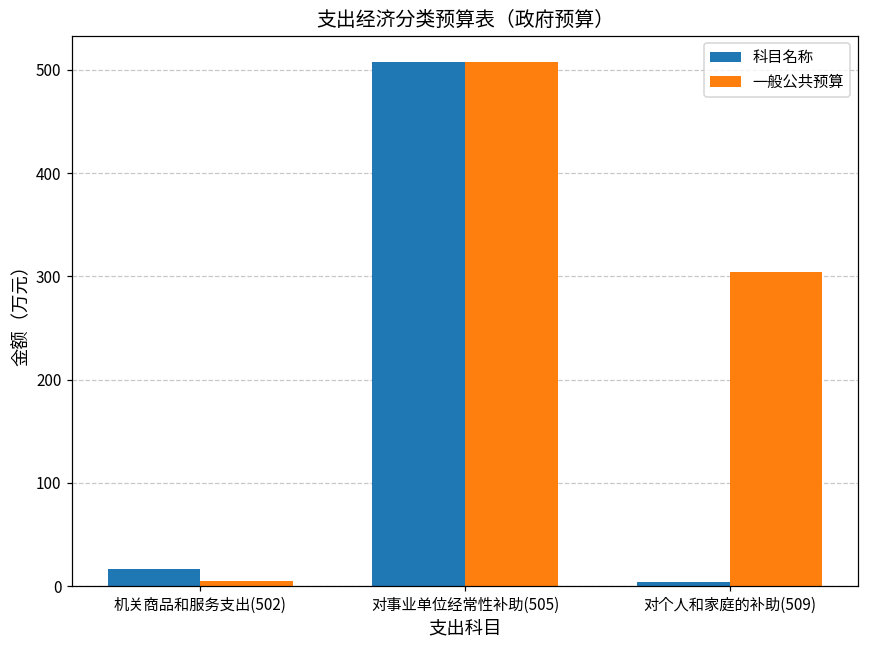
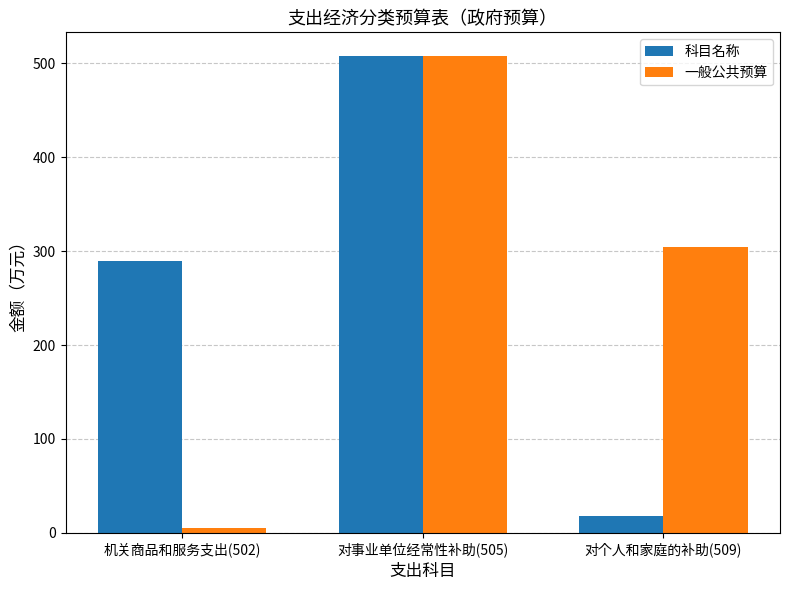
科目名称, 机关商品和服务支出(502): 20 -> 290
科目名称, 对个人和家庭的补助(509): 0 -> 20
